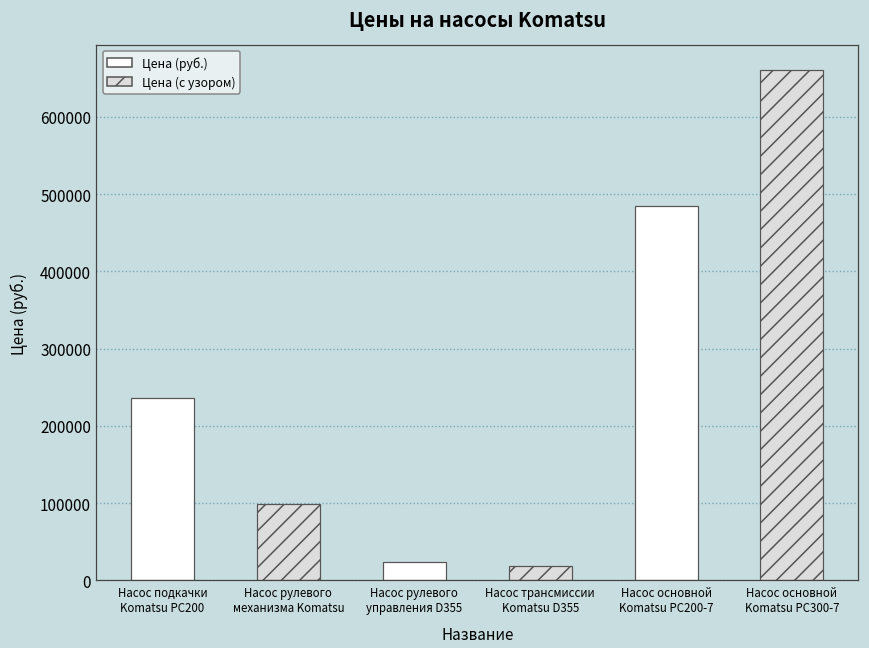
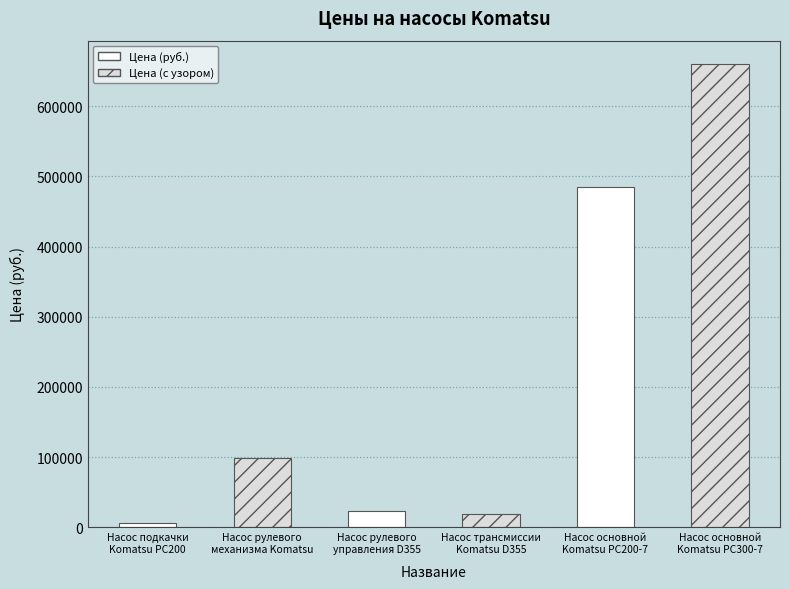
Насос подкачки Komatsu PC200: 240000 -> 10000
